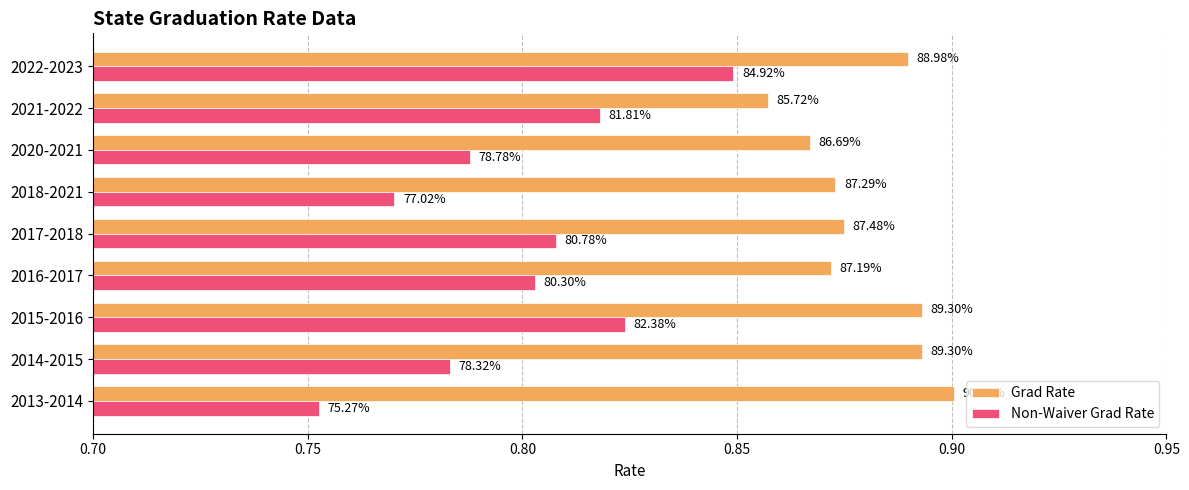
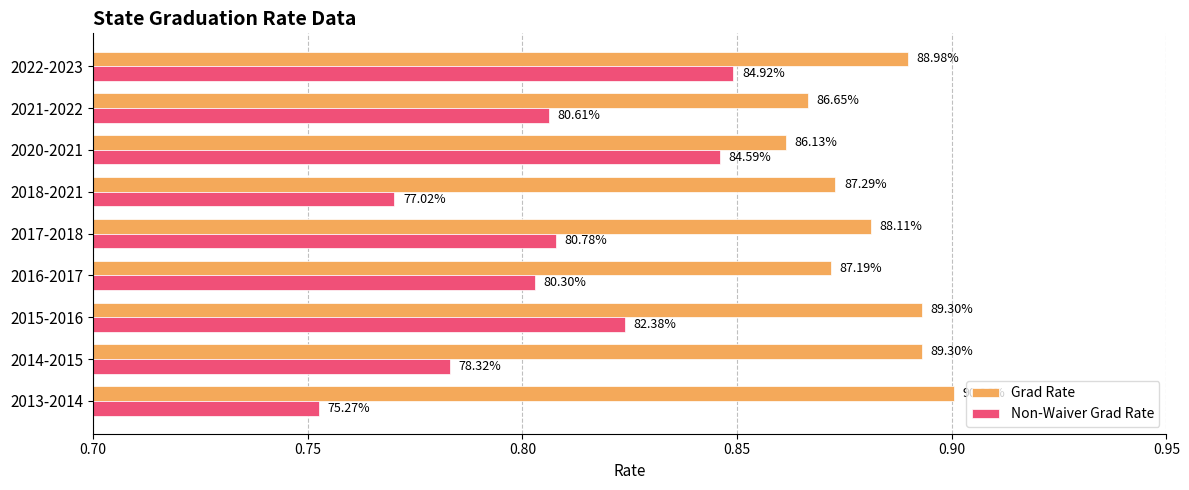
Grad Rate, 2021-2022: 85.72% -> 86.65%
Non-Waiver Grad Rate, 2021-2022: 81.81% -> 80.61%
Grad Rate, 2020-2021: 86.69% -> 86.13%
Non-Waiver Grad Rate, 2020-2021: 78.78% -> 84.59%
Grad Rate, 2017-2018: 87.48% -> 88.11%
